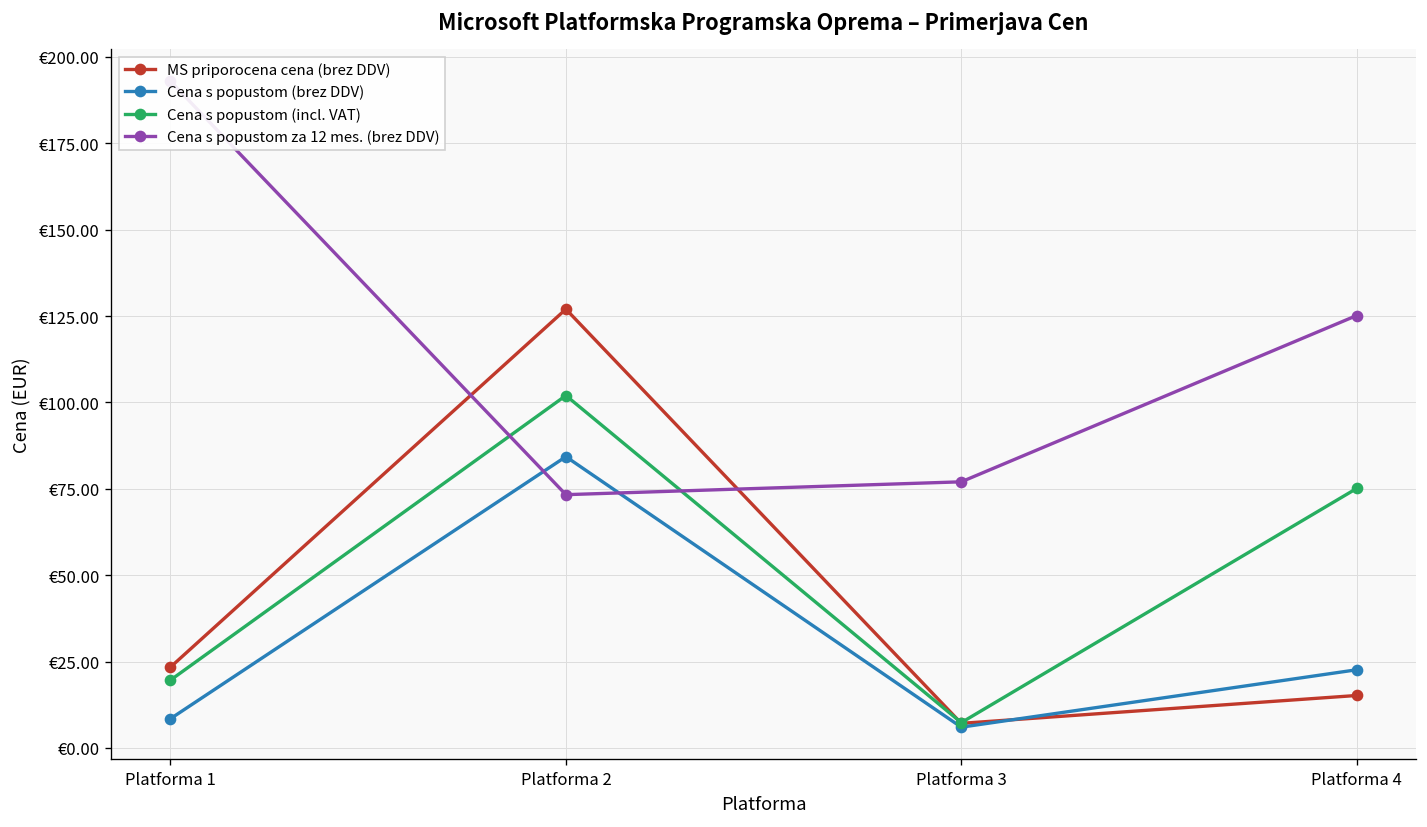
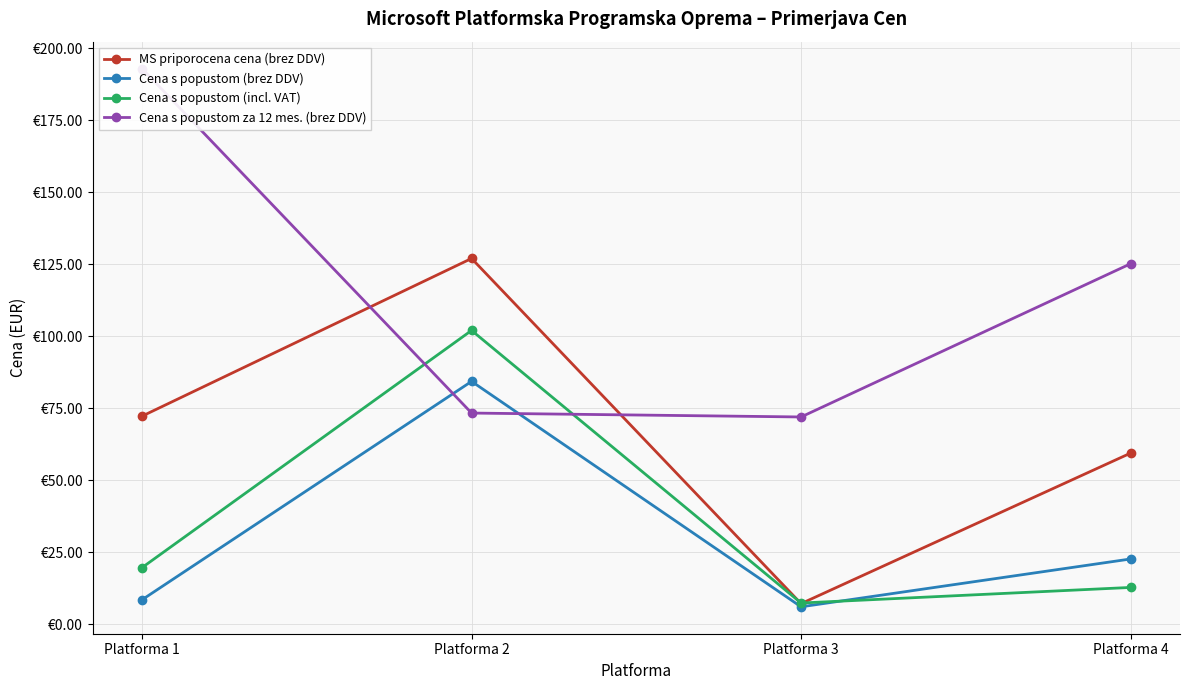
MS priporocena cena (brez DDV), Platforma 1: €23 -> €72
Cena s popustom za 12 mes. (brez DDV), Platforma 3: €77 -> €72
MS priporocena cena (brez DDV), Platforma 4: €15 -> €59
Cena s popustom (incl. VAT), Platforma 4: €75 -> €13
